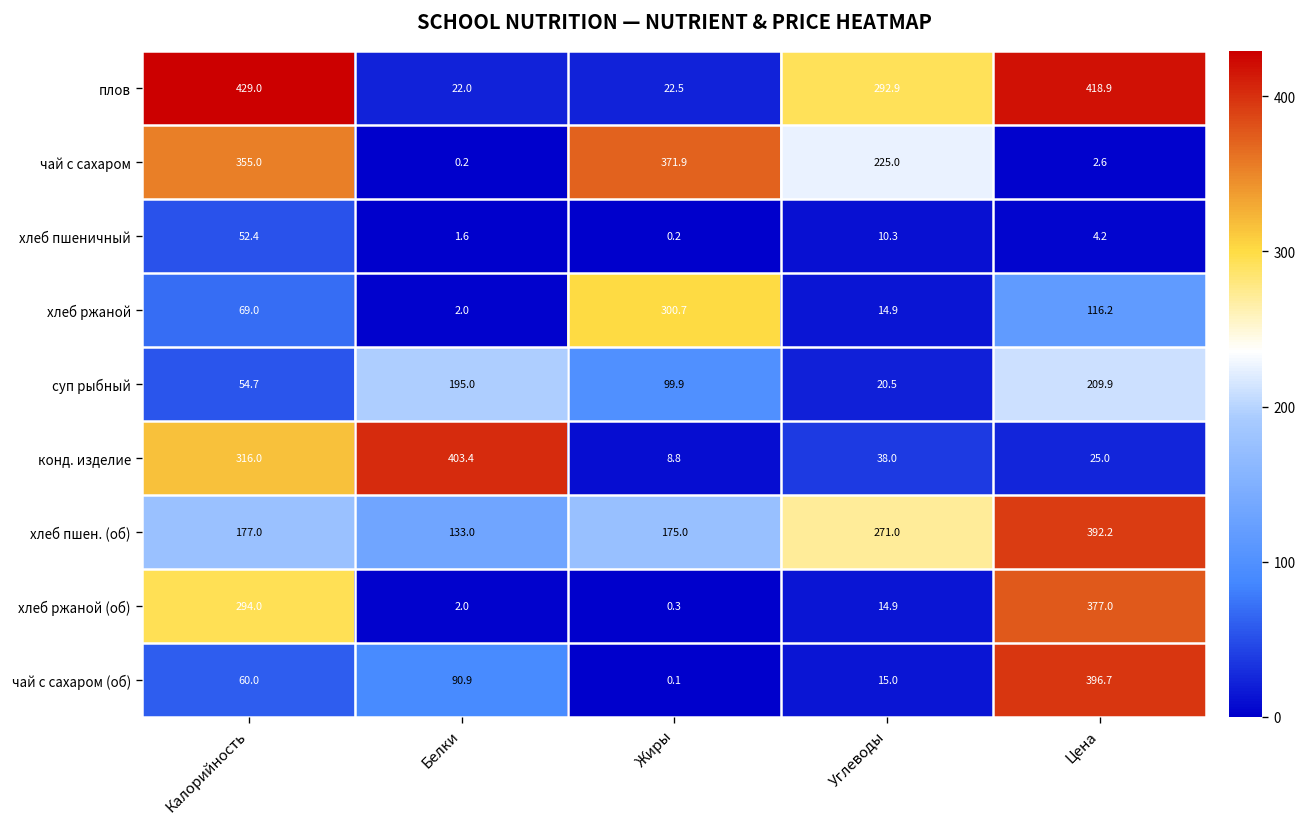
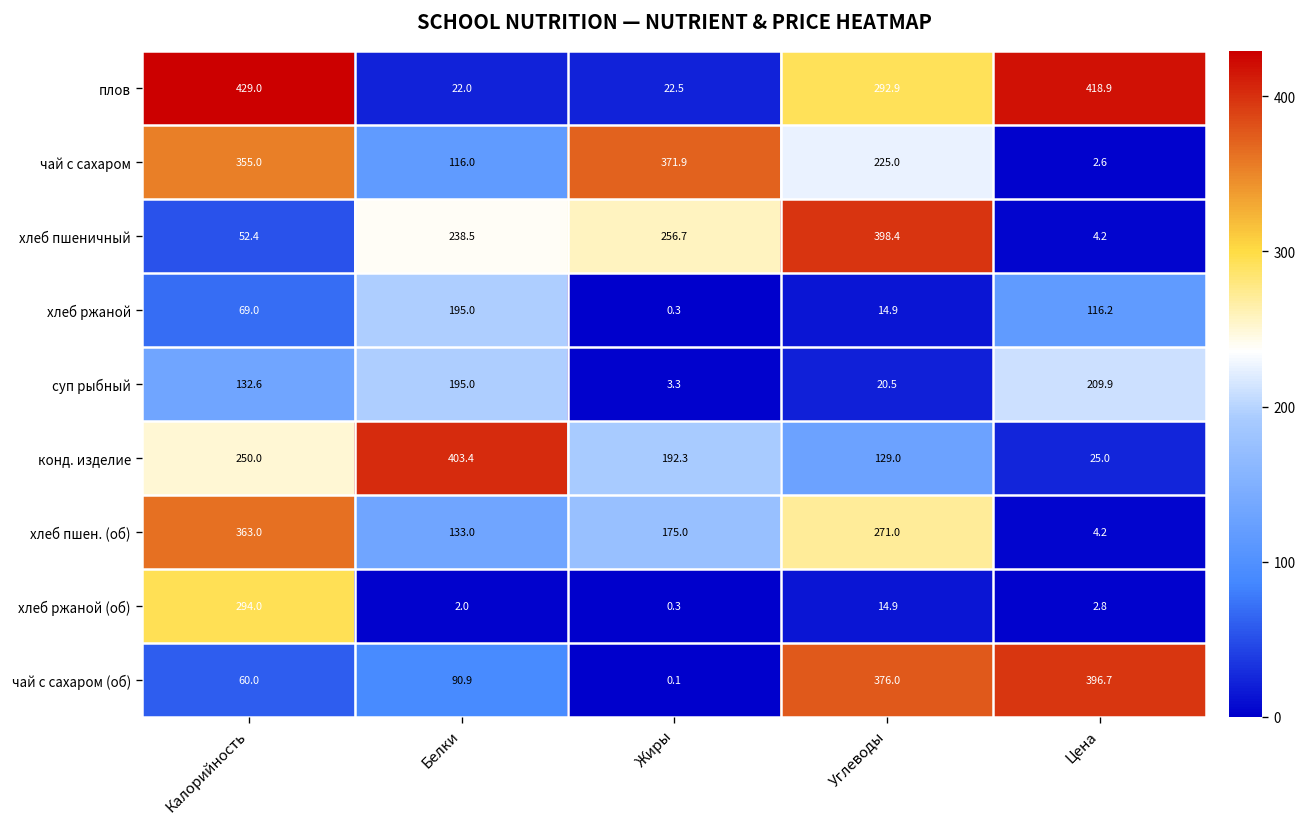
чай с сахаром, Белки: 0.2 -> 116.0
хлеб пшеничный, Белки: 1.6 -> 238.5
хлеб пшеничный, Жиры: 0.2 -> 256.7
хлеб пшеничный, Углеводы: 10.3 -> 398.4
хлеб ржаной, Белки: 2.0 -> 195.0
хлеб ржаной, Жиры: 300.7 -> 0.3
суп рыбный, Калорийность: 54.7 -> 132.6
суп рыбный, Жиры: 99.9 -> 3.3
конд. изделие, Калорийность: 316.0 -> 250.0
конд. изделие, Жиры: 8.8 -> 192.3
конд. изделие, Углеводы: 38.0 -> 129.0
хлеб пшен. (об), Калорийность: 177.0 -> 363.0
хлеб пшен. (об), Цена: 392.2 -> 4.2
хлеб ржаной (об), Цена: 377.0 -> 2.8
чай с сахаром (об), Углеводы: 15.0 -> 376.0
